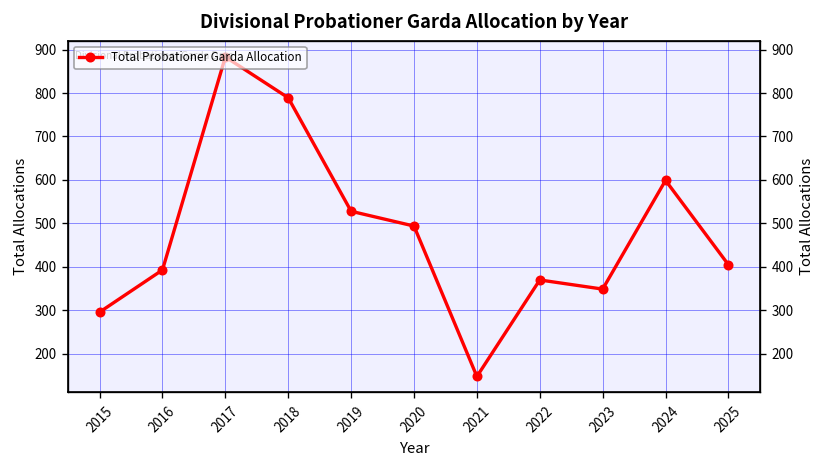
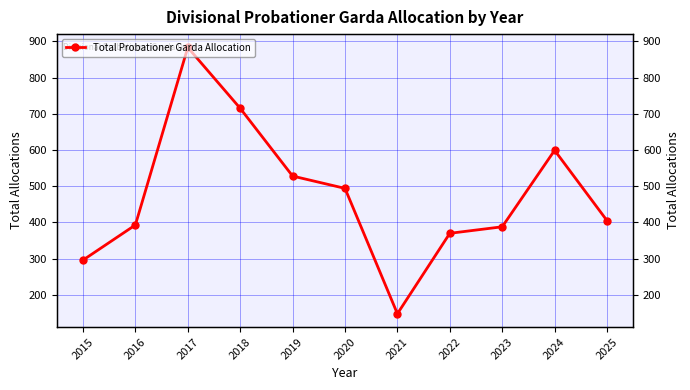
2018: 790 -> 720
2023: 350 -> 390
